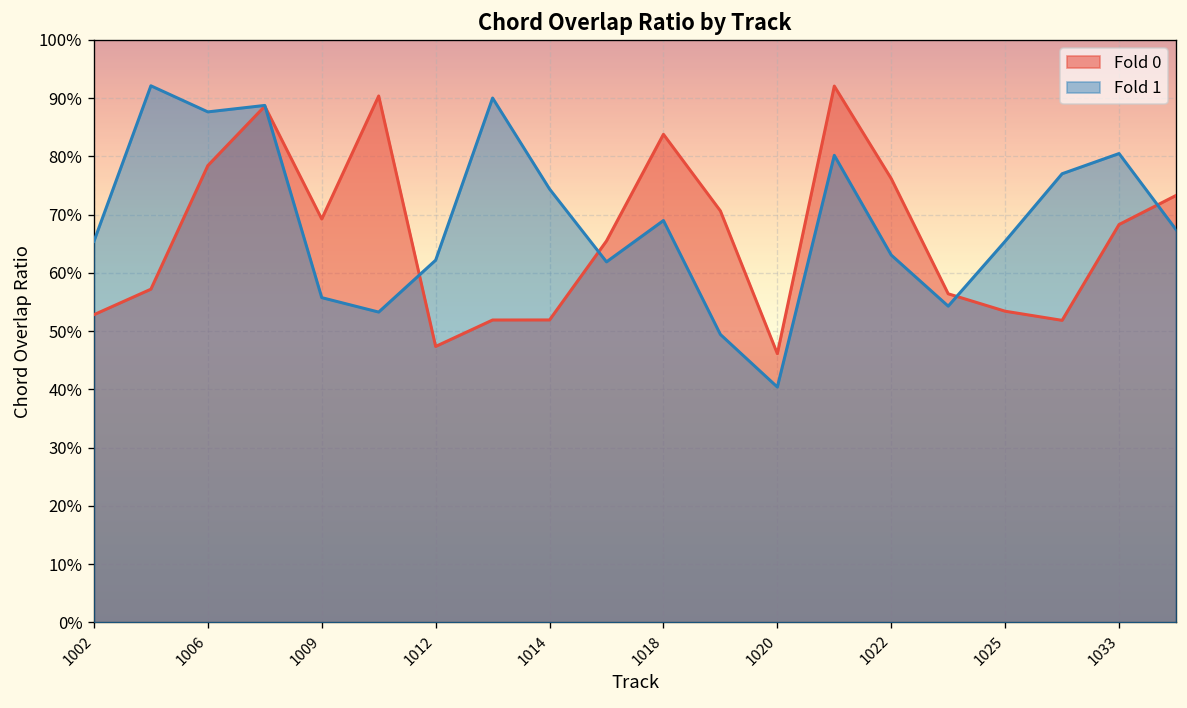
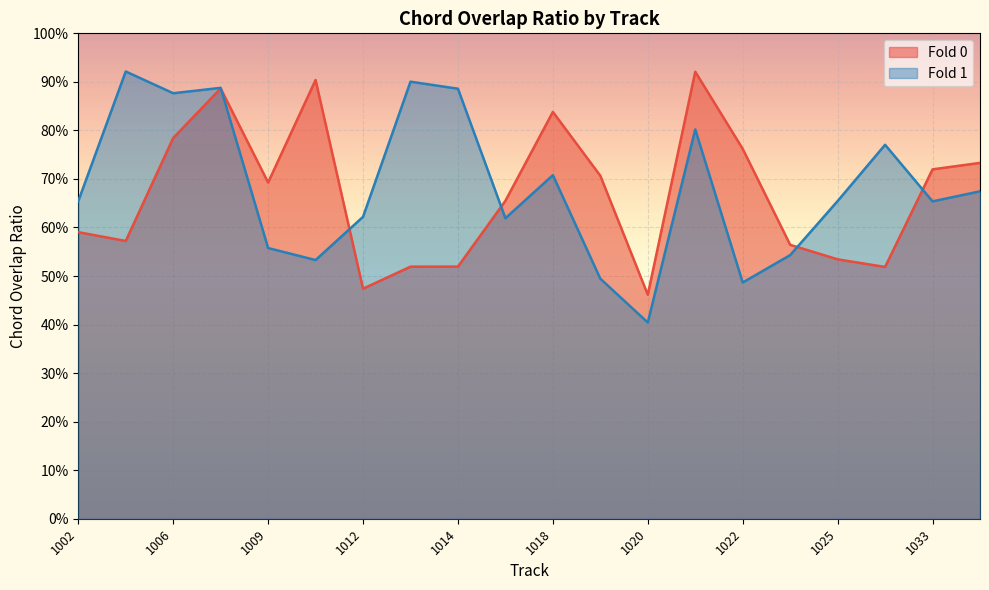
Fold 0, 1002: 53% -> 59%
Fold 1, 1014: 74% -> 89%
Fold 1, 1018: 69% -> 71%
Fold 1, 1022: 63% -> 49%
Fold 0, 1033: 68% -> 72%
Fold 1, 1033: 81% -> 65%
